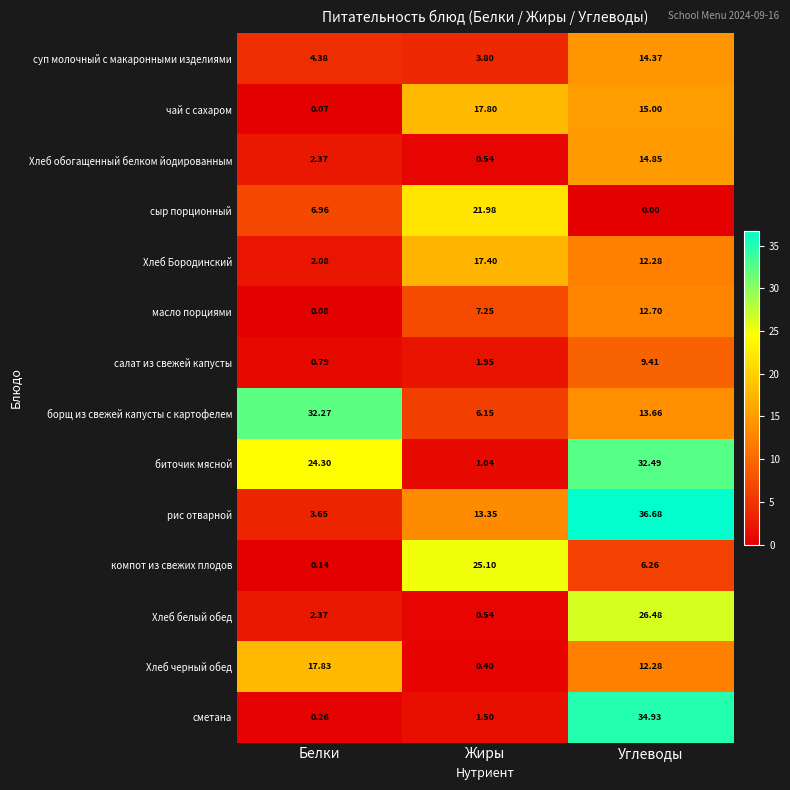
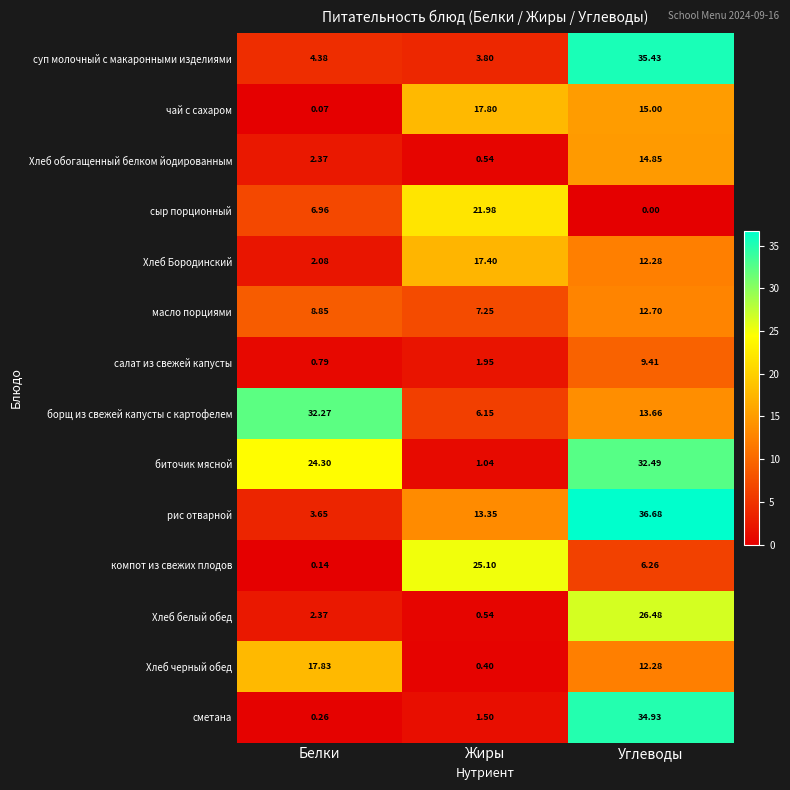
суп молочный с макаронными изделиями, Углеводы: 14.37 -> 35.43
масло порциями, Белки: 0.08 -> 8.85
